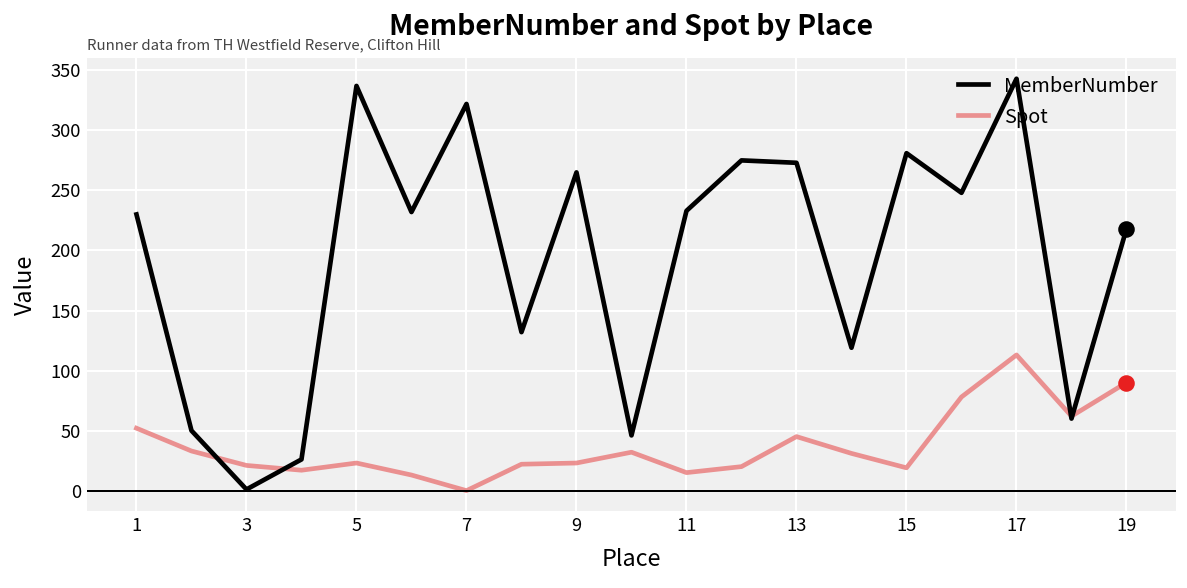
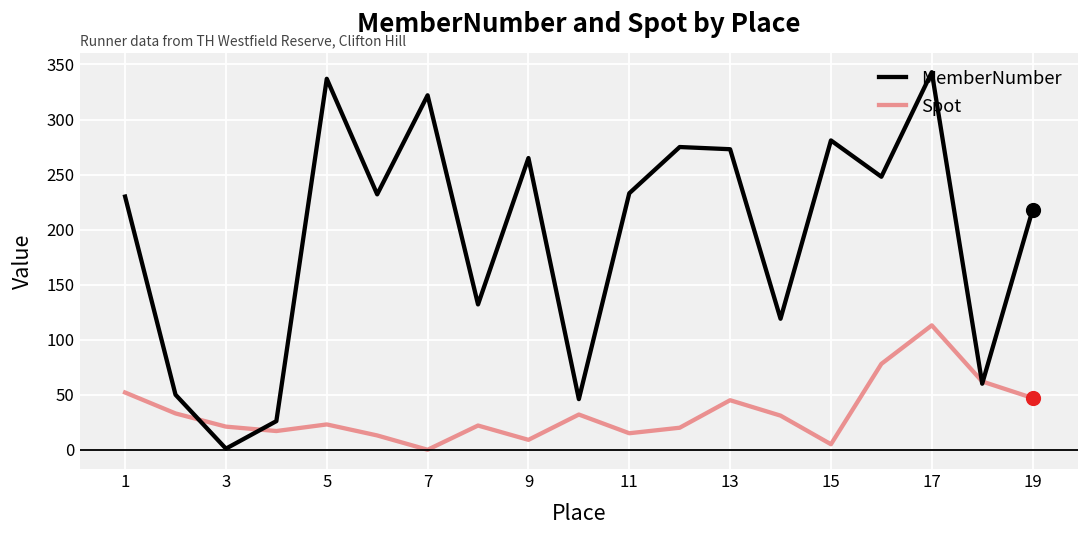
Spot, 9: 23 -> 9
Spot, 15: 19 -> 5
Spot, 19: 90 -> 47
